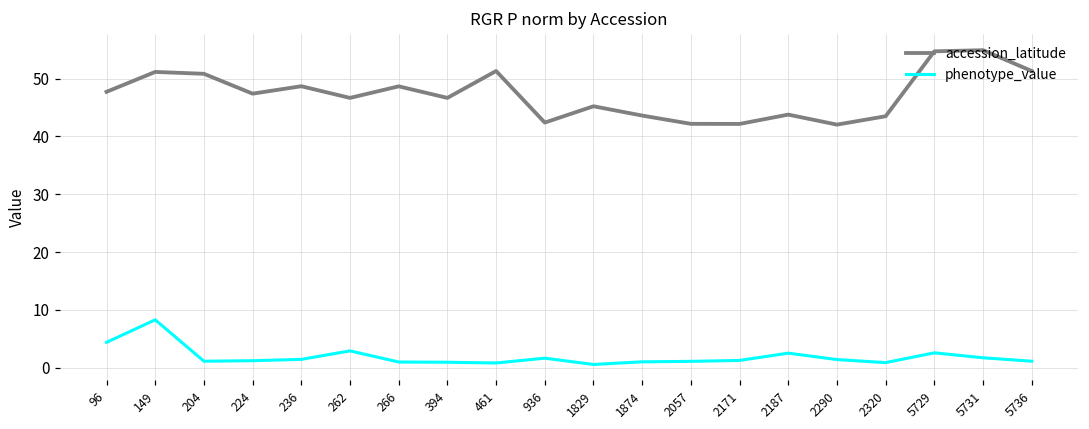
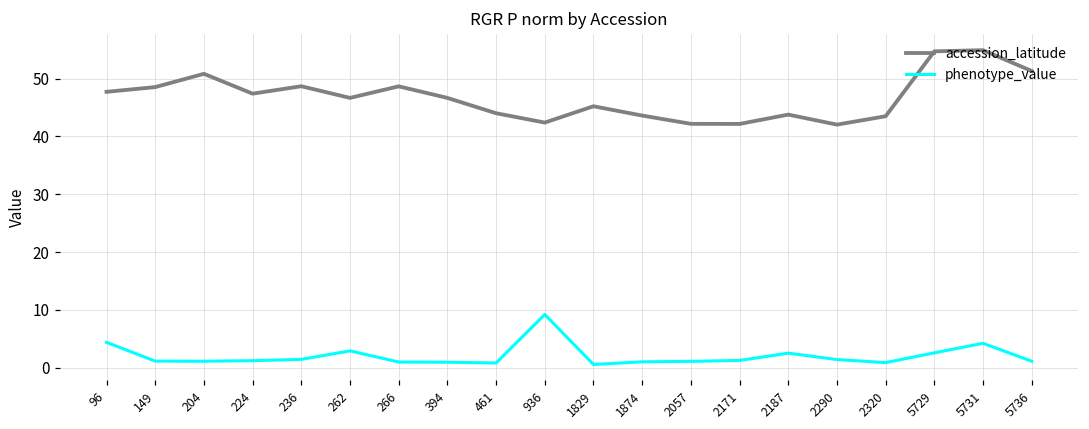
accession_latitude, 149: 51 -> 49
phenotype_value, 149: 8 -> 1
accession_latitude, 461: 51 -> 44
phenotype_value, 936: 2 -> 9
phenotype_value, 5731: 2 -> 4
